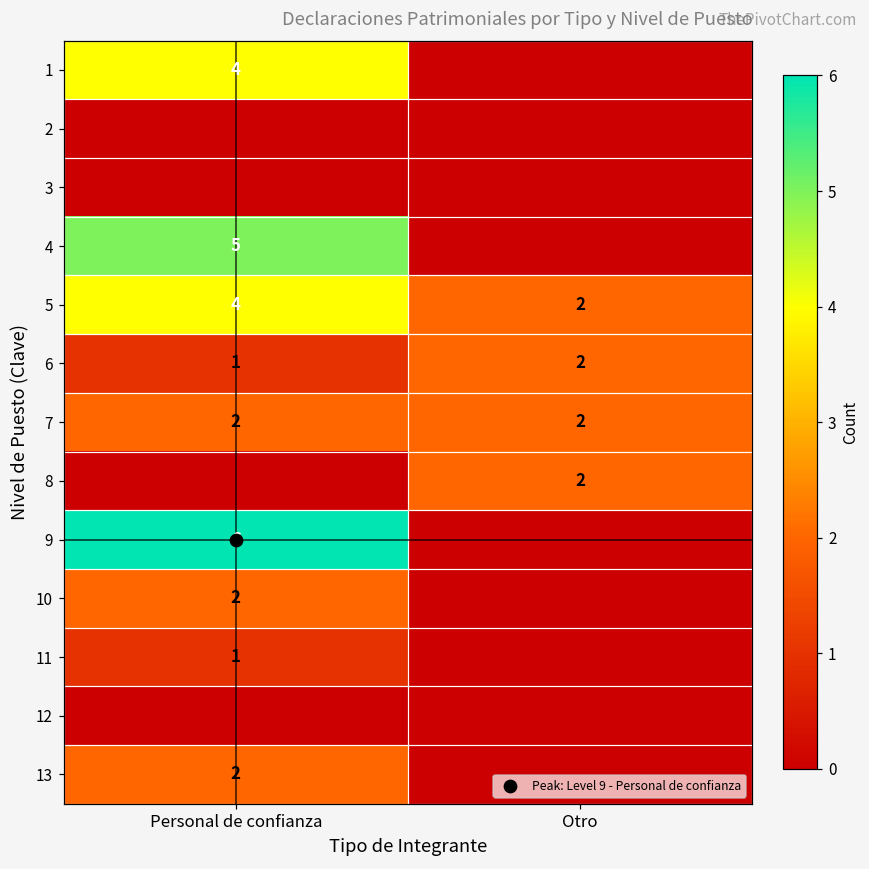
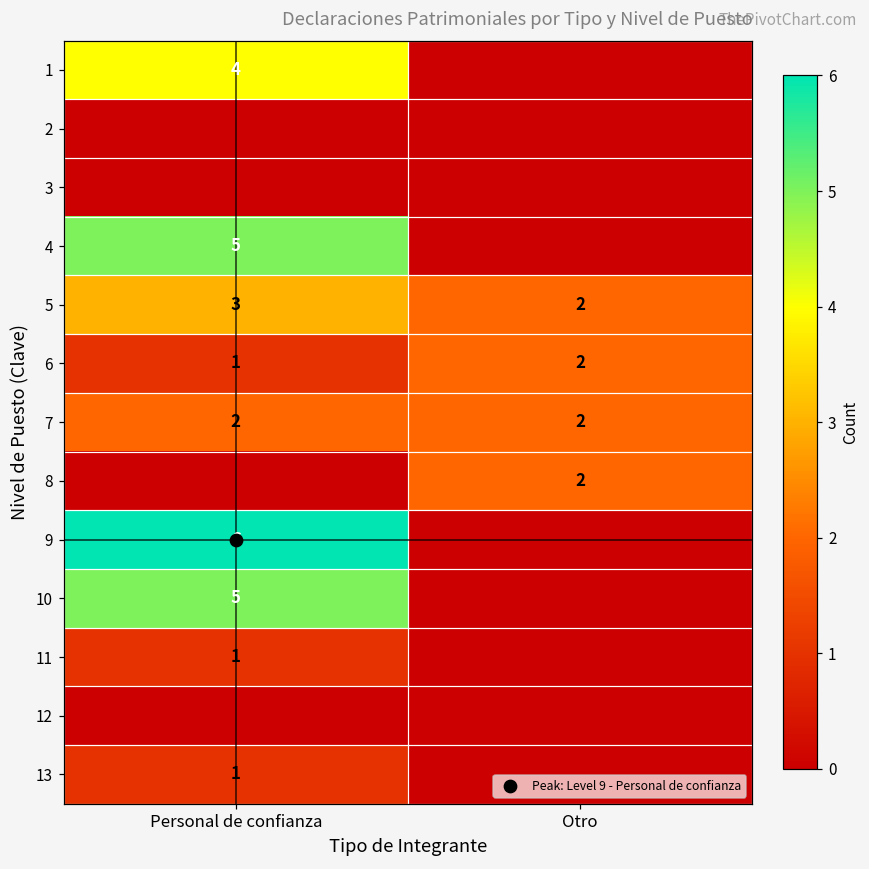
5, Personal de confianza: 4 -> 3
10, Personal de confianza: 2 -> 5
13, Personal de confianza: 2 -> 1
